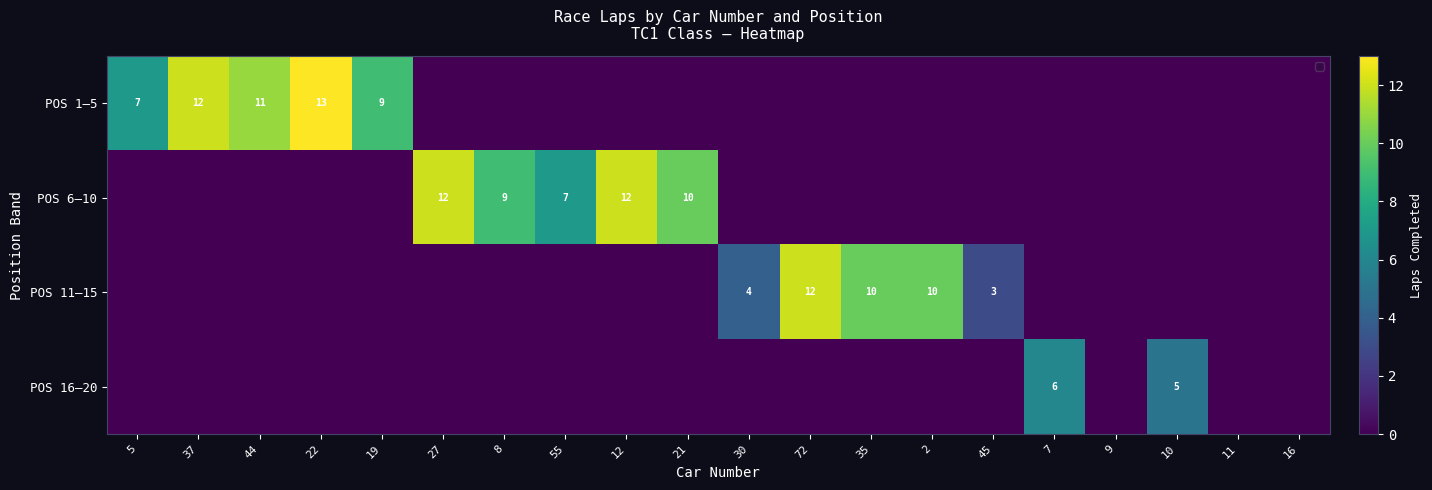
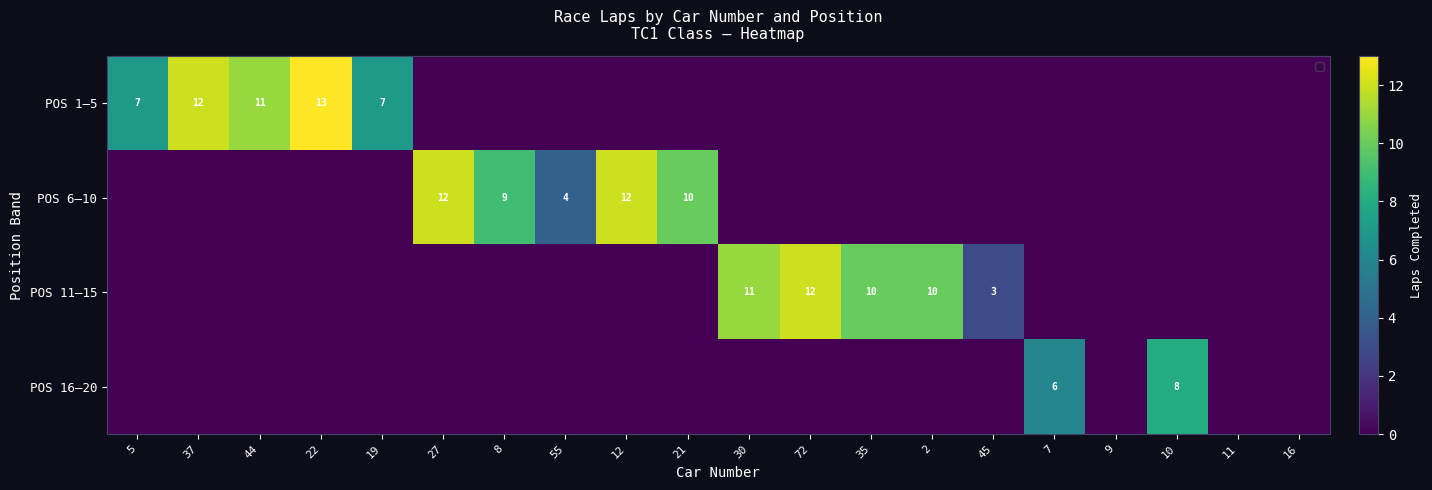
POS 1–5, 19: 9 -> 7
POS 6–10, 55: 7 -> 4
POS 11–15, 30: 4 -> 11
POS 16–20, 10: 5 -> 8
